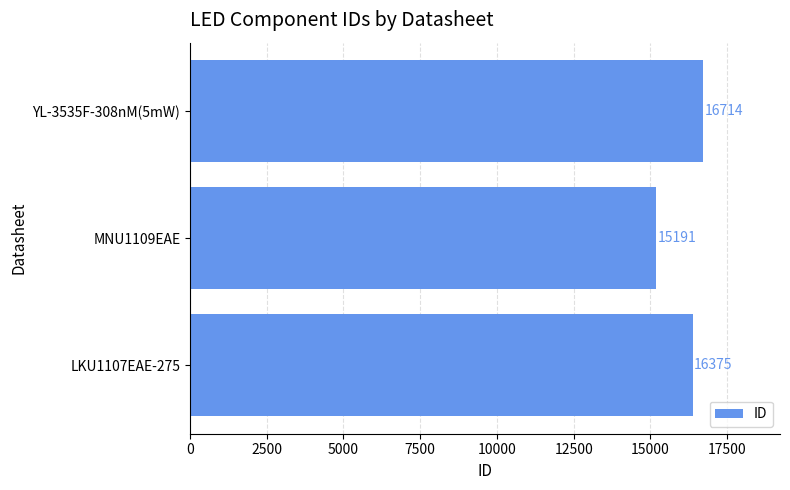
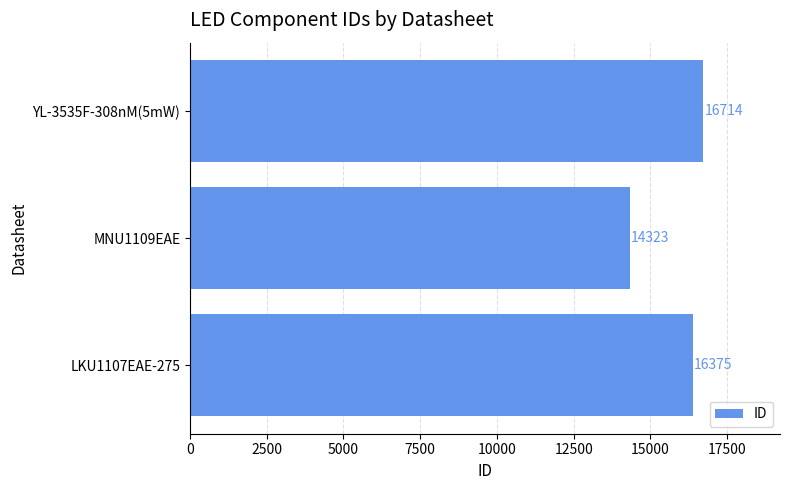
MNU1109EAE: 15191 -> 14323
